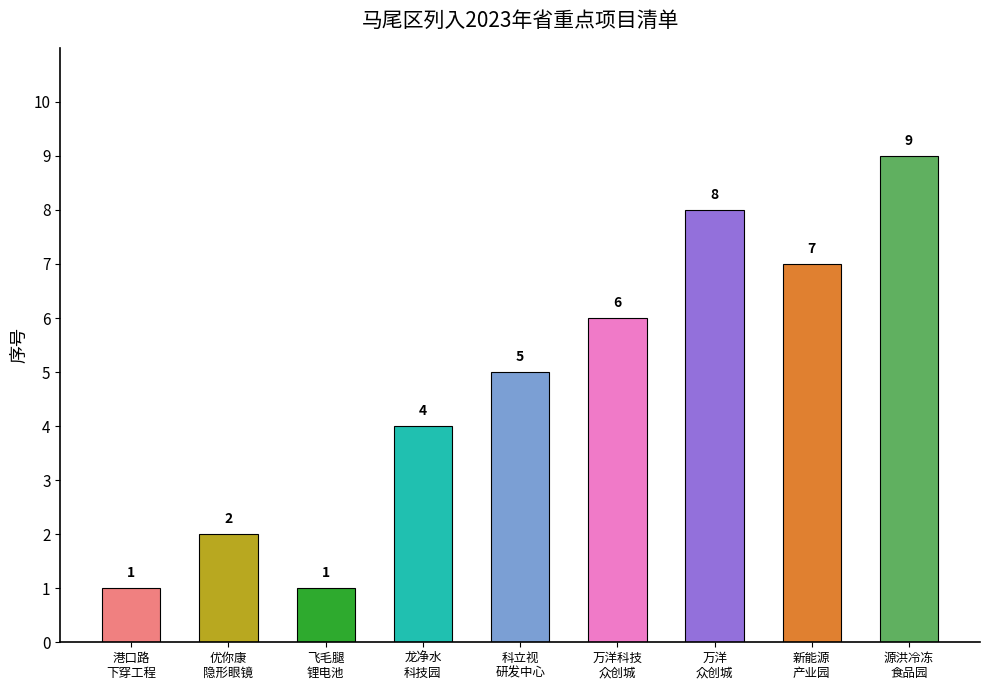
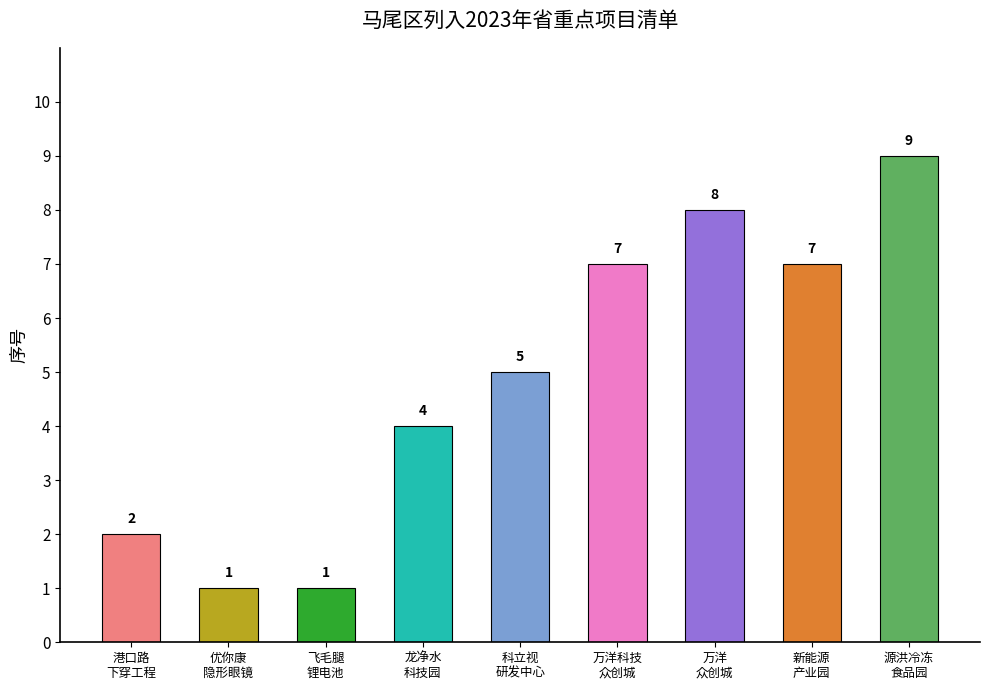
港口路 下穿工程: 1 -> 2
优你康 隐形眼镜: 2 -> 1
万洋科技 众创城: 6 -> 7
